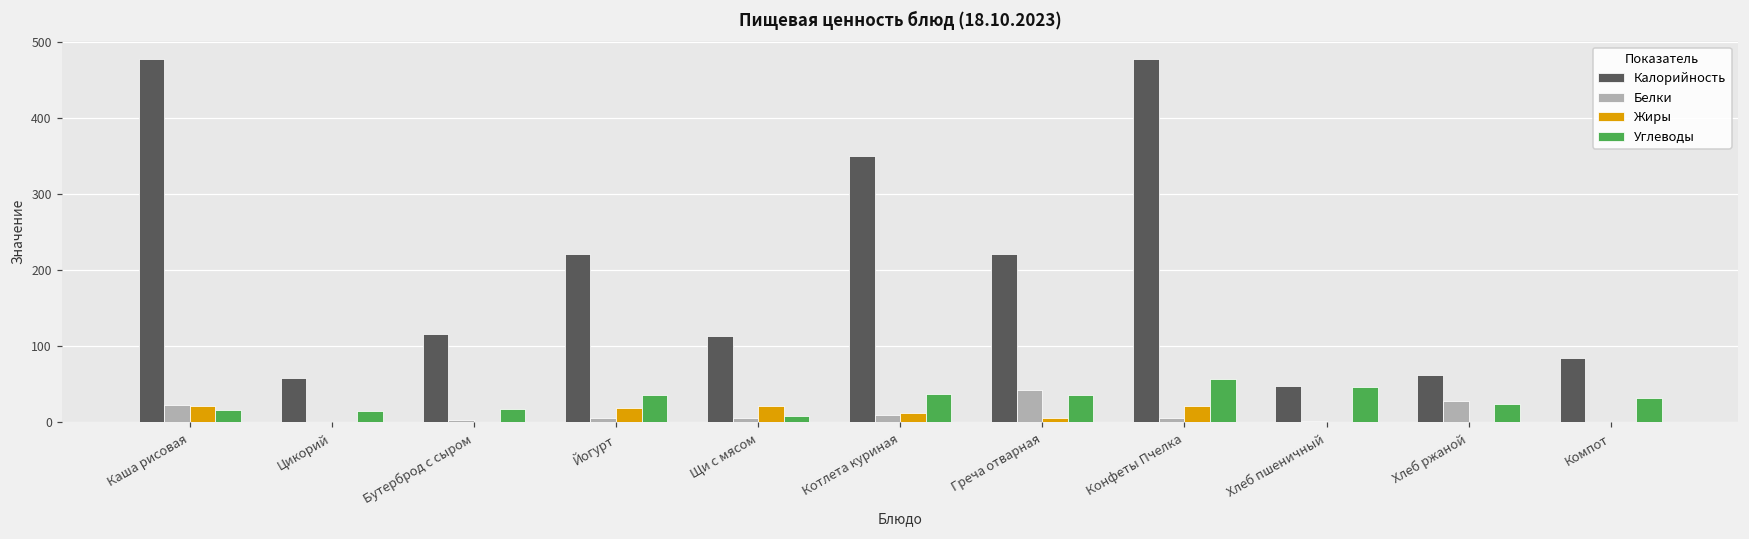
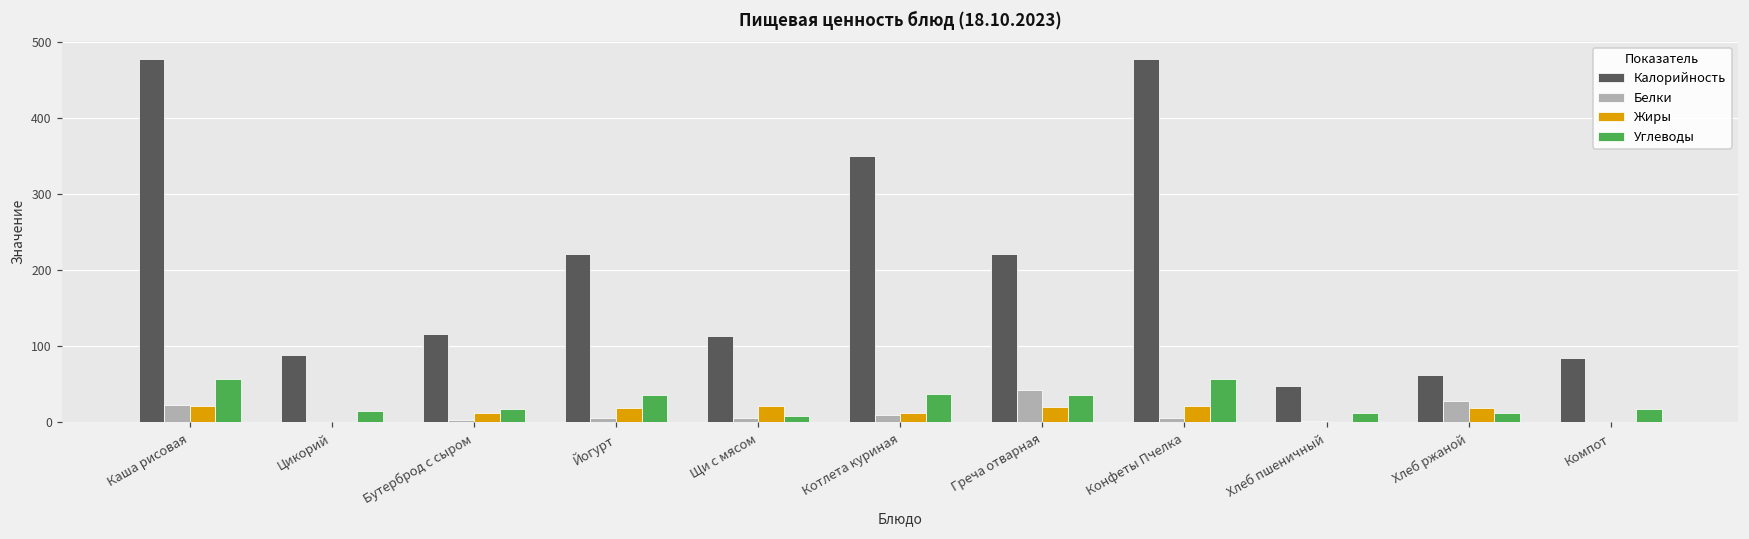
Углеводы, Каша рисовая: 20 -> 60
Калорийность, Цикорий: 60 -> 90
Жиры, Бутерброд с сыром: 0 -> 10
Жиры, Греча отварная: 10 -> 20
Углеводы, Хлеб пшеничный: 50 -> 10
Жиры, Хлеб ржаной: 0 -> 20
Углеводы, Хлеб ржаной: 20 -> 10
Углеводы, Компот: 30 -> 20
